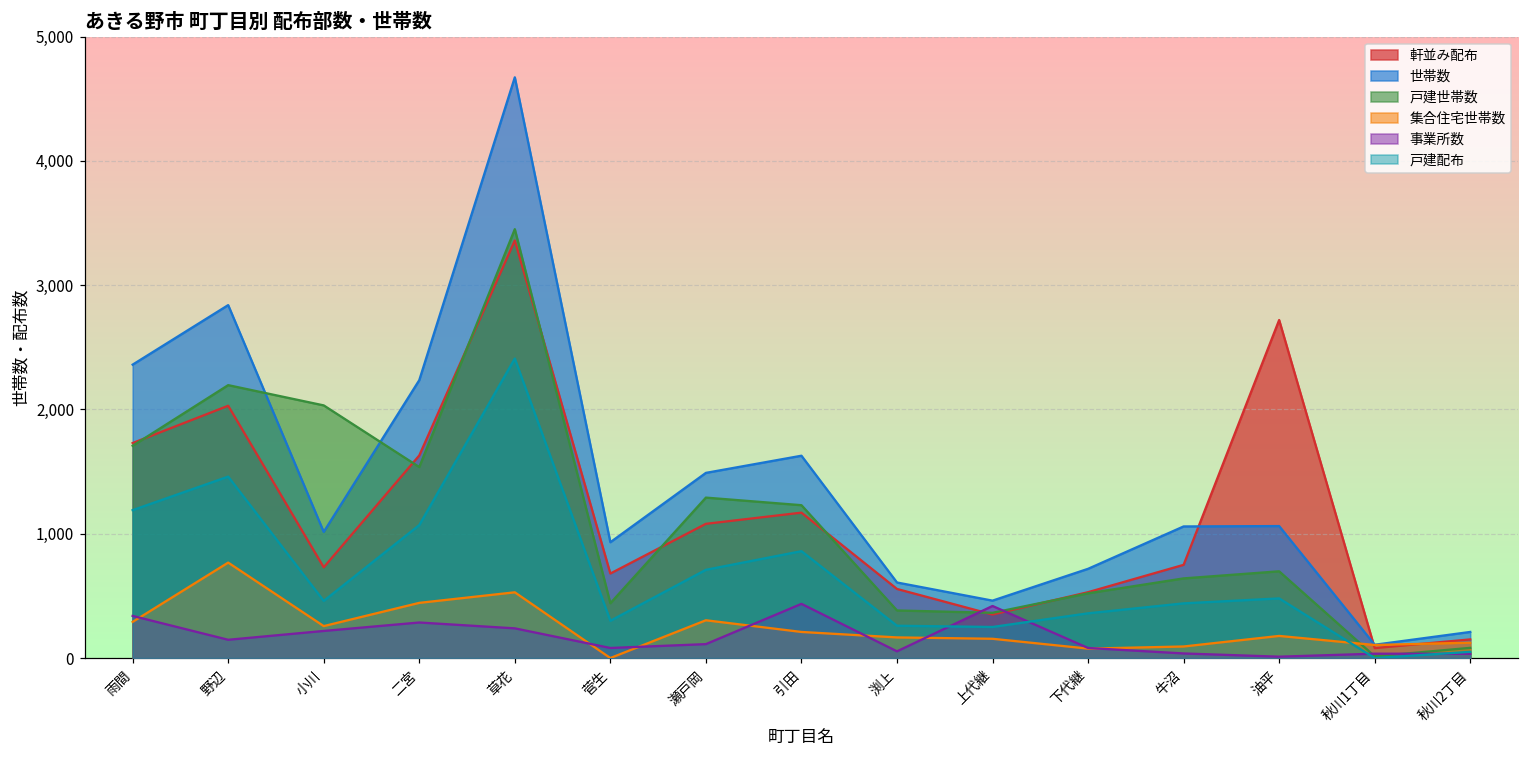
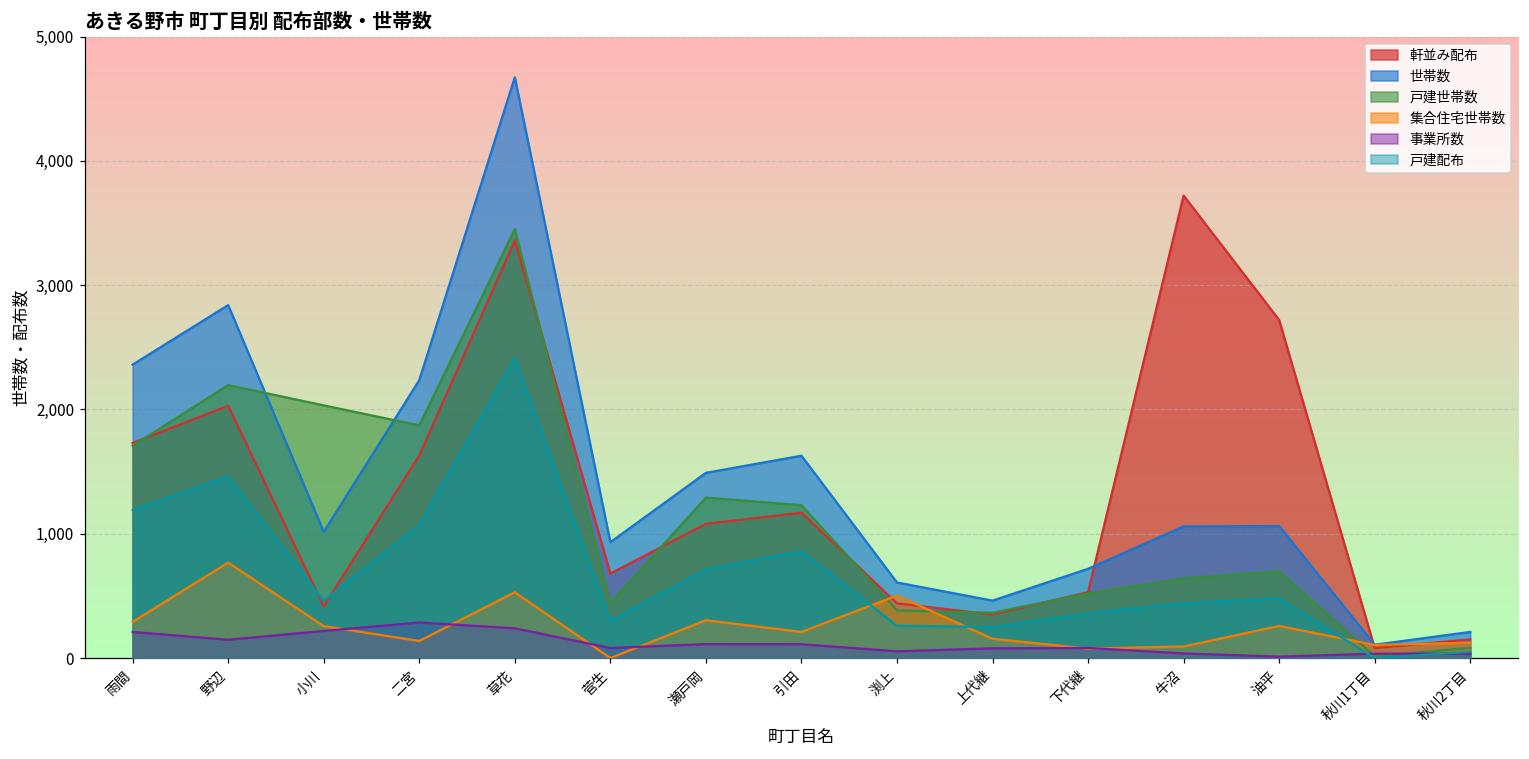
事業所数, 雨間: 340 -> 210
軒並み配布, 小川: 730 -> 420
戸建世帯数, 二宮: 1,540 -> 1,870
集合住宅世帯数, 二宮: 440 -> 140
事業所数, 引田: 440 -> 110
軒並み配布, 渕上: 560 -> 440
集合住宅世帯数, 渕上: 170 -> 500
事業所数, 上代継: 420 -> 80
軒並み配布, 牛沼: 750 -> 3,720
集合住宅世帯数, 油平: 180 -> 260
